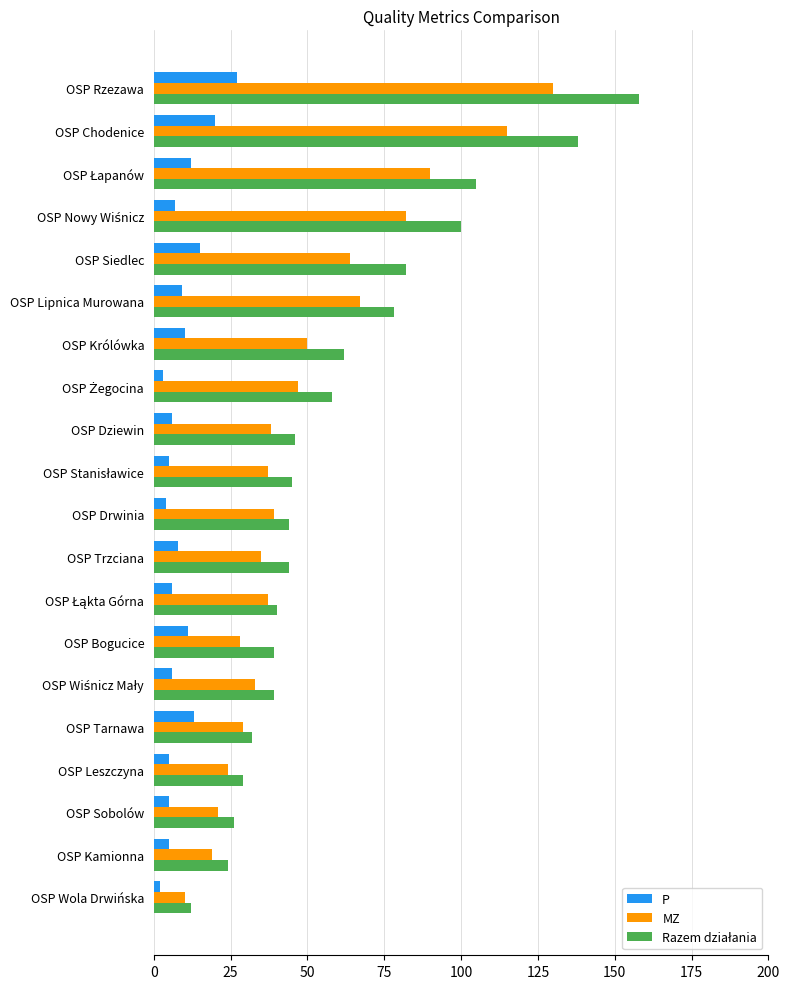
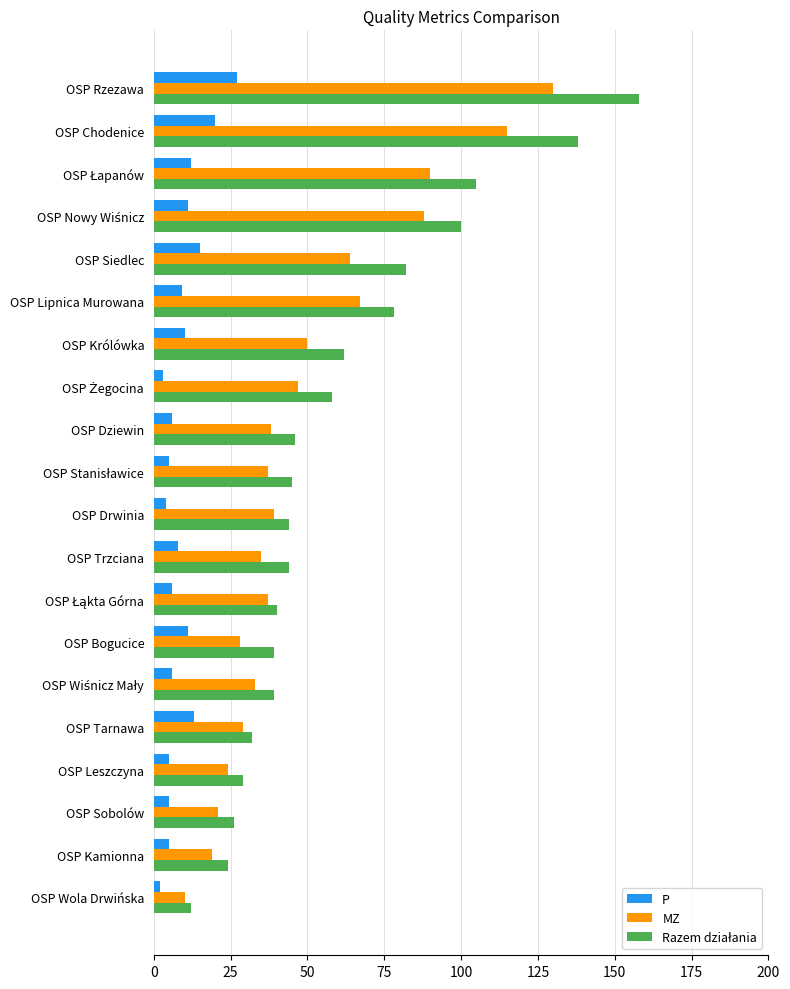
P, OSP Nowy Wiśnicz: 7 -> 11
MZ, OSP Nowy Wiśnicz: 82 -> 88
